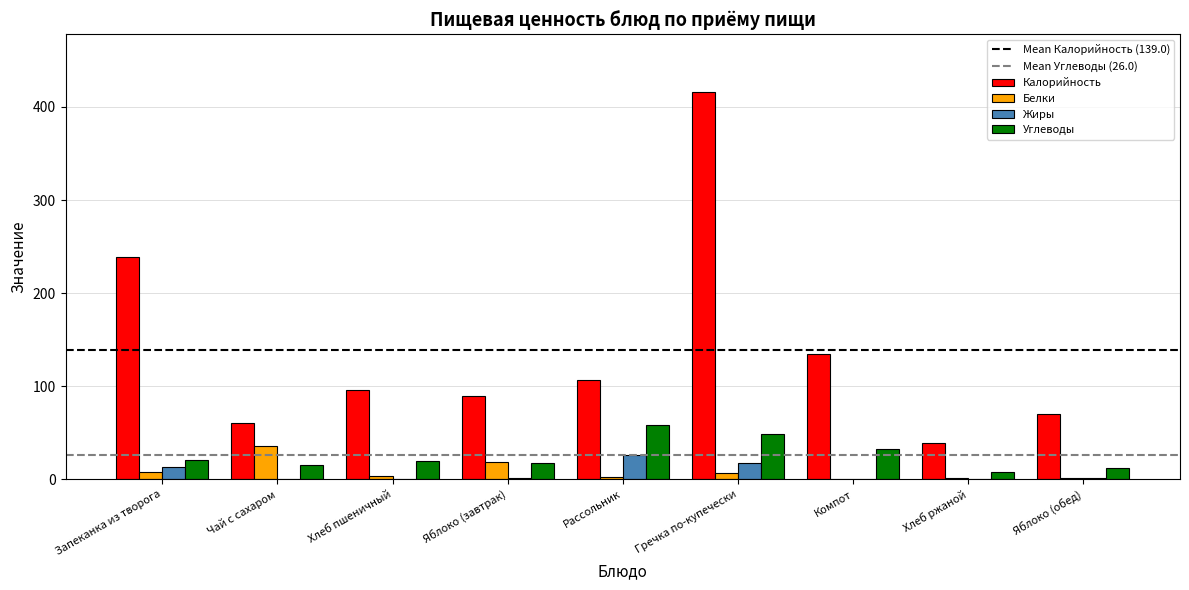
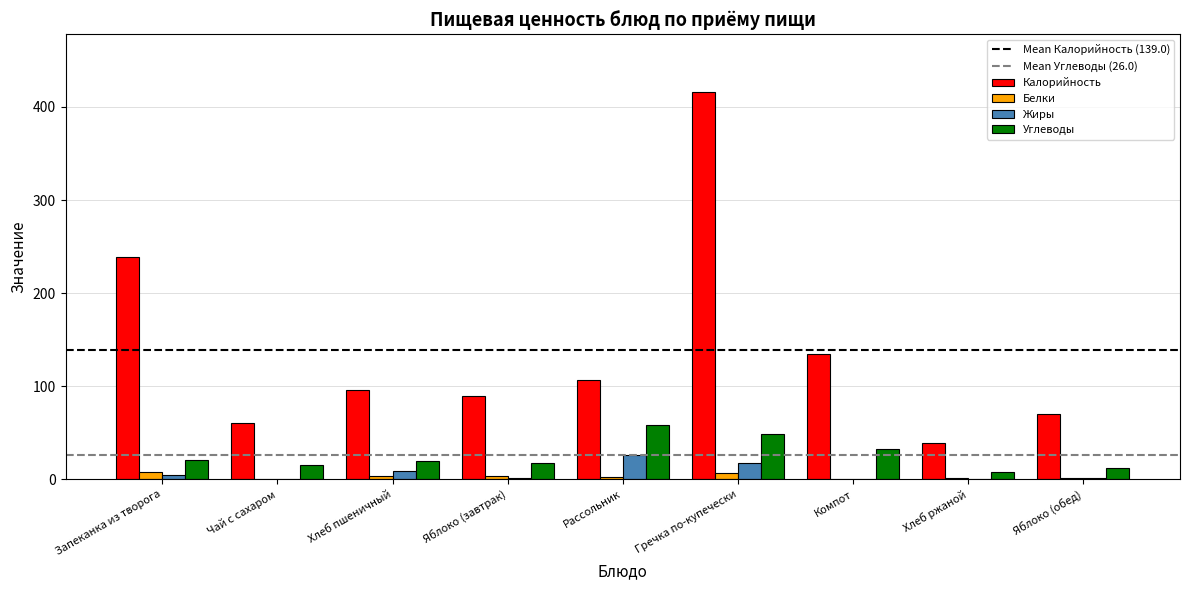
Жиры, Запеканка из творога: 10 -> 0
Белки, Чай с сахаром: 40 -> 0
Жиры, Хлеб пшеничный: 0 -> 10
Белки, Яблоко (завтрак): 20 -> 0
